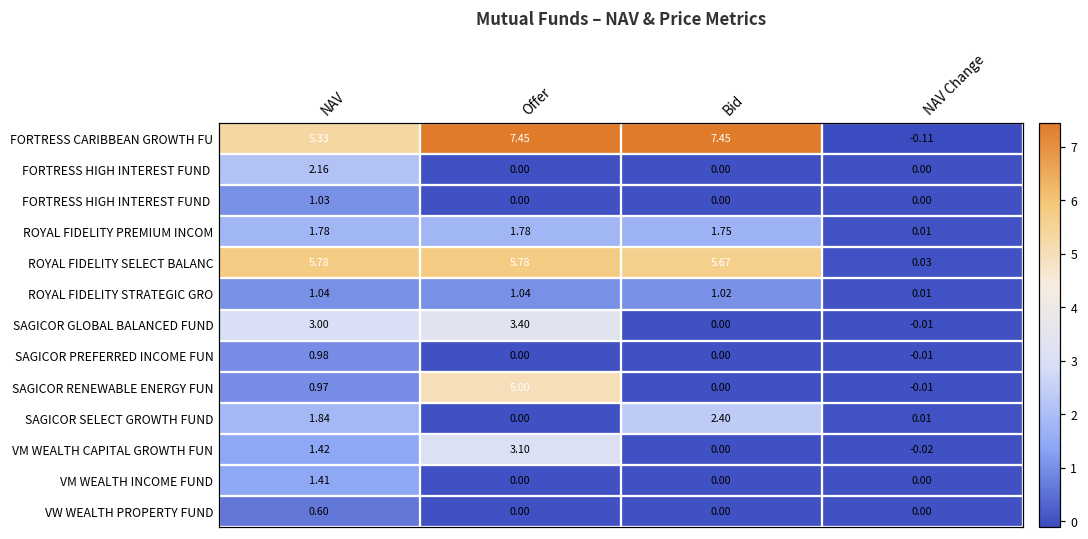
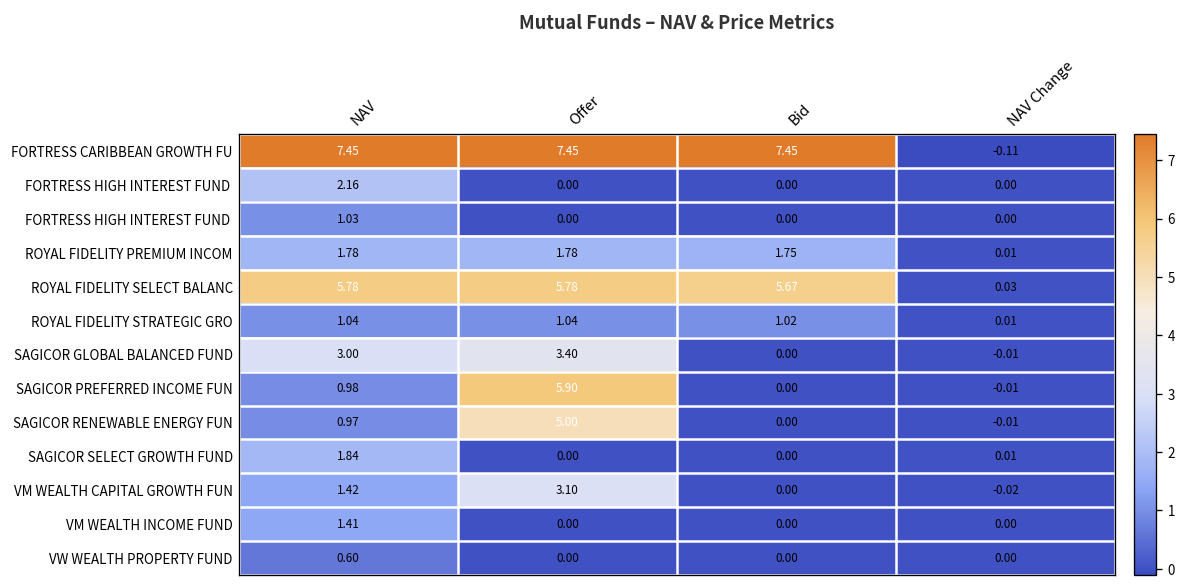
FORTRESS CARIBBEAN GROWTH FU, NAV: 5.33 -> 7.45
SAGICOR PREFERRED INCOME FUN, Offer: 0.00 -> 5.90
SAGICOR SELECT GROWTH FUND, Bid: 2.40 -> 0.00
